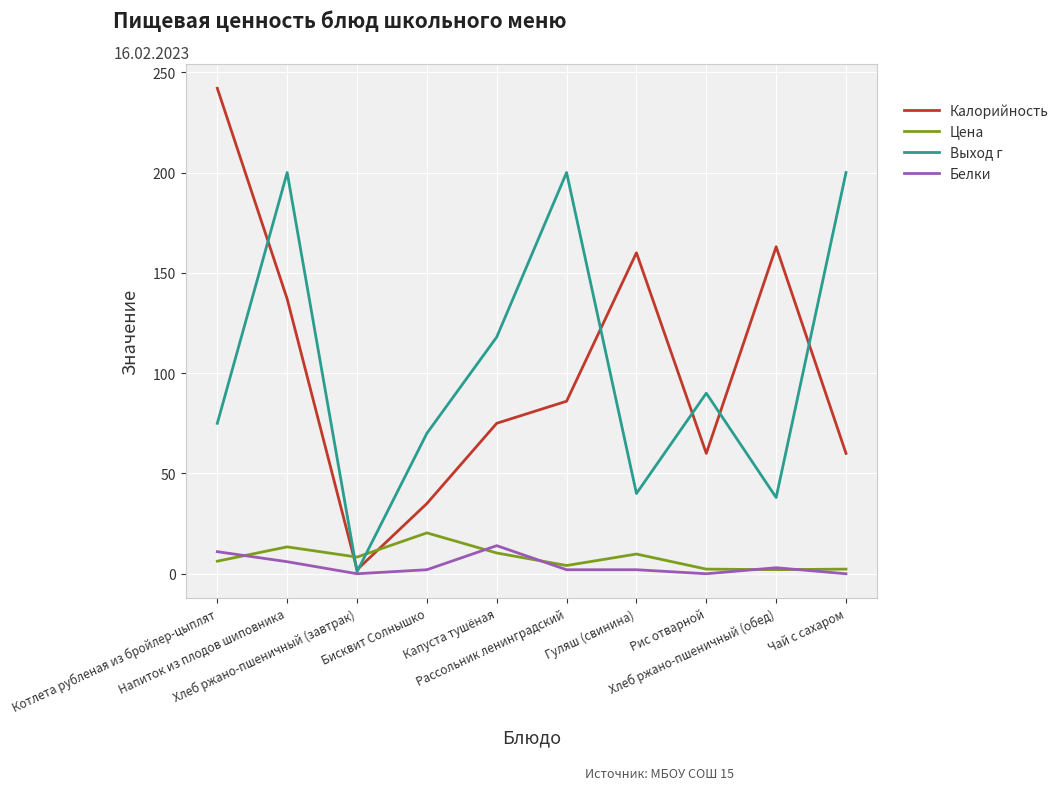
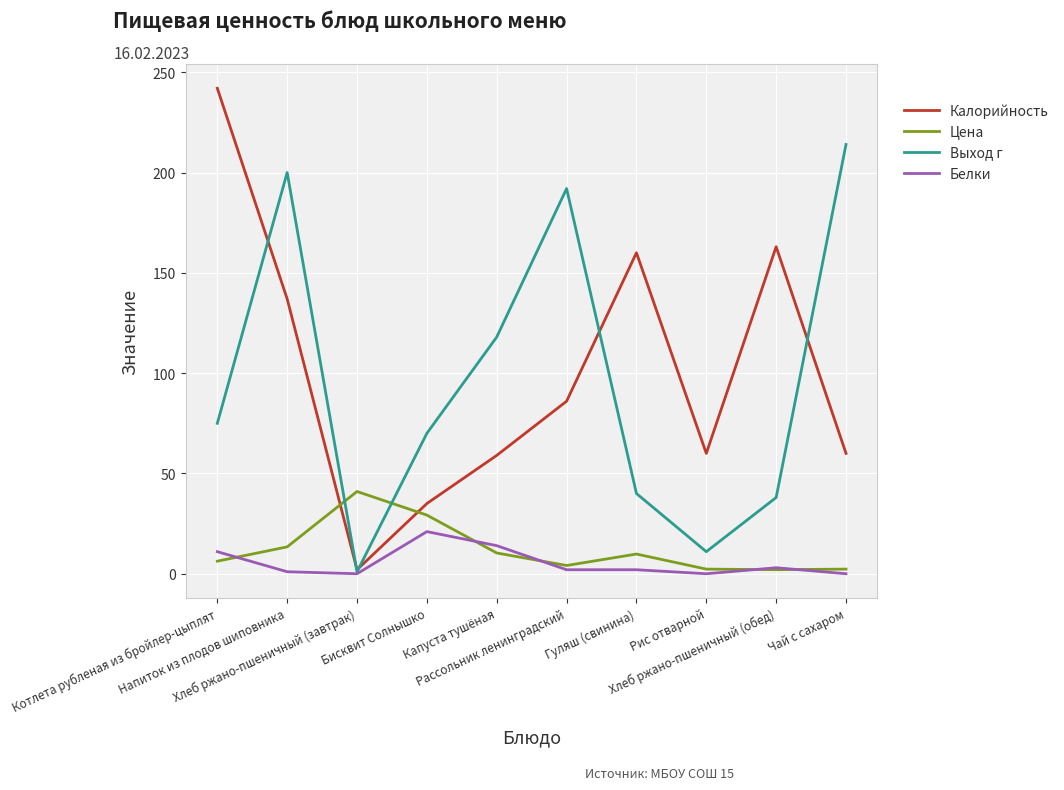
Белки, Напиток из плодов шиповника: 6 -> 1
Цена, Хлеб ржано-пшеничный (завтрак): 8 -> 41
Цена, Бисквит Солнышко: 20 -> 29
Белки, Бисквит Солнышко: 2 -> 21
Калорийность, Капуста тушёная: 75 -> 59
Выход г, Рассольник ленинградский: 200 -> 192
Выход г, Рис отварной: 90 -> 11
Выход г, Чай с сахаром: 200 -> 214
